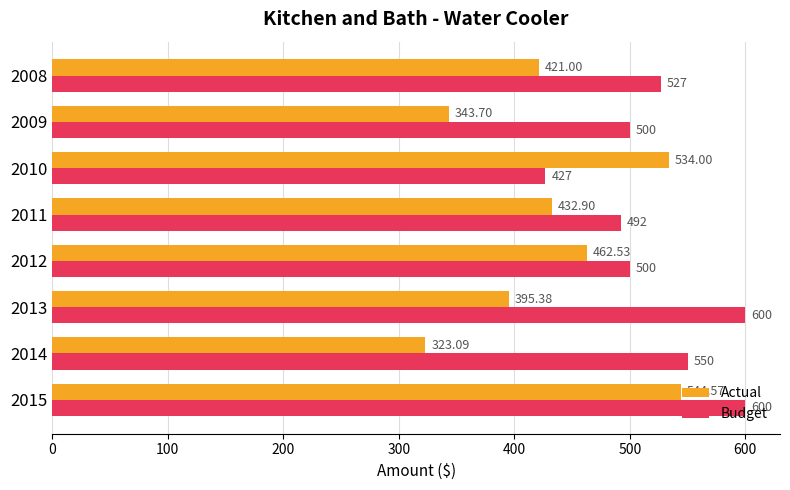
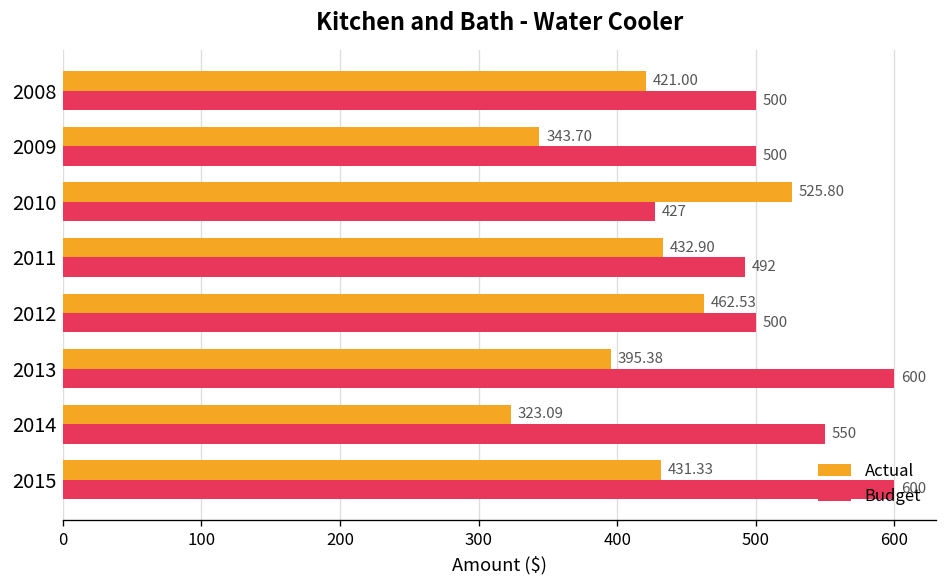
Budget, 2008: 527 -> 500
Actual, 2010: 534.00 -> 525.80
Actual, 2015: 544.57 -> 431.33
